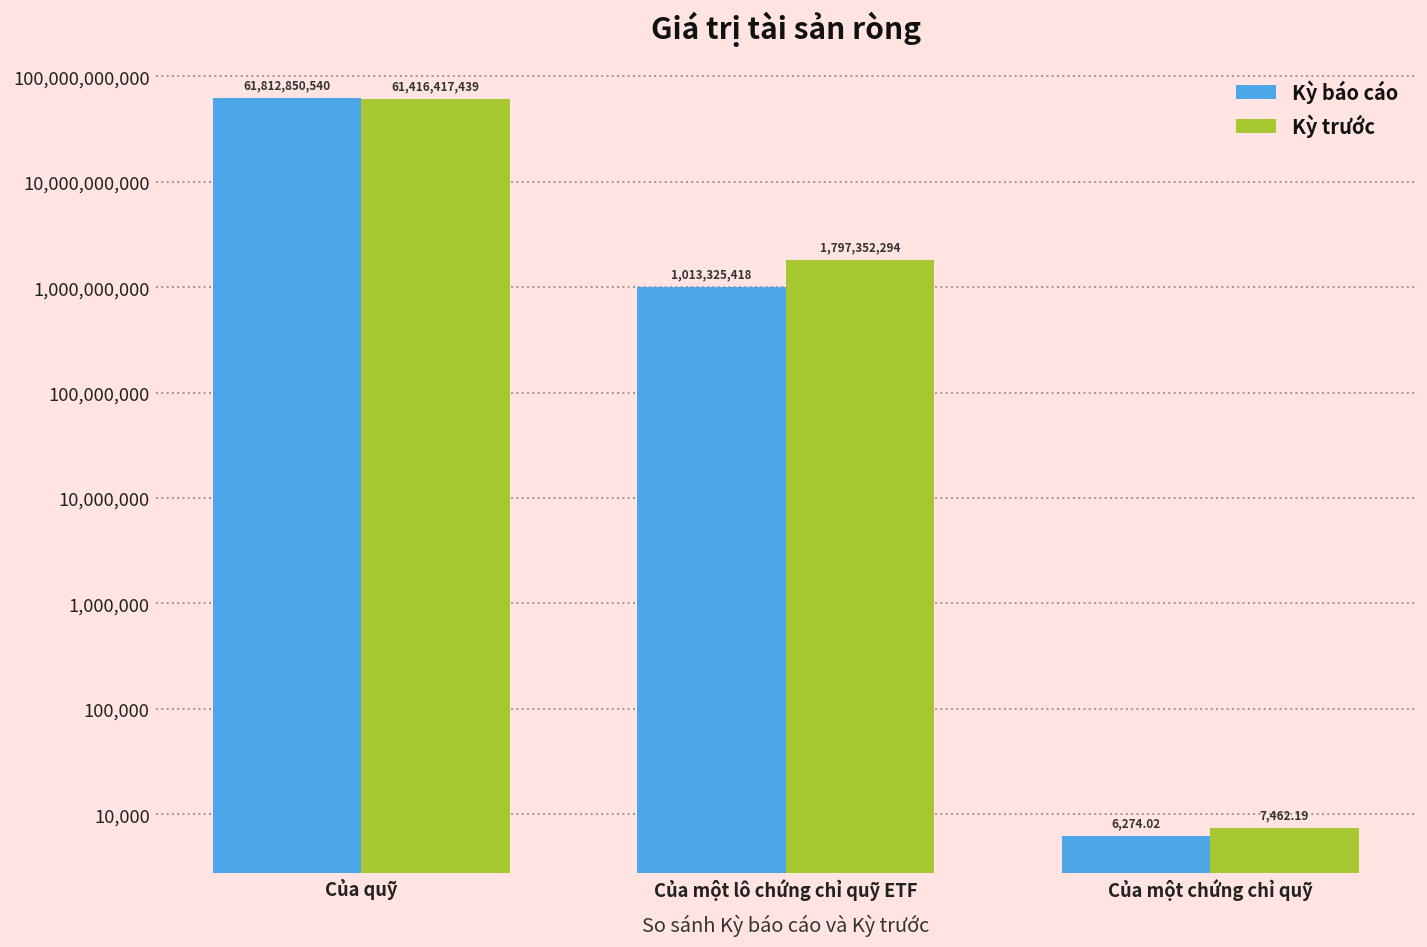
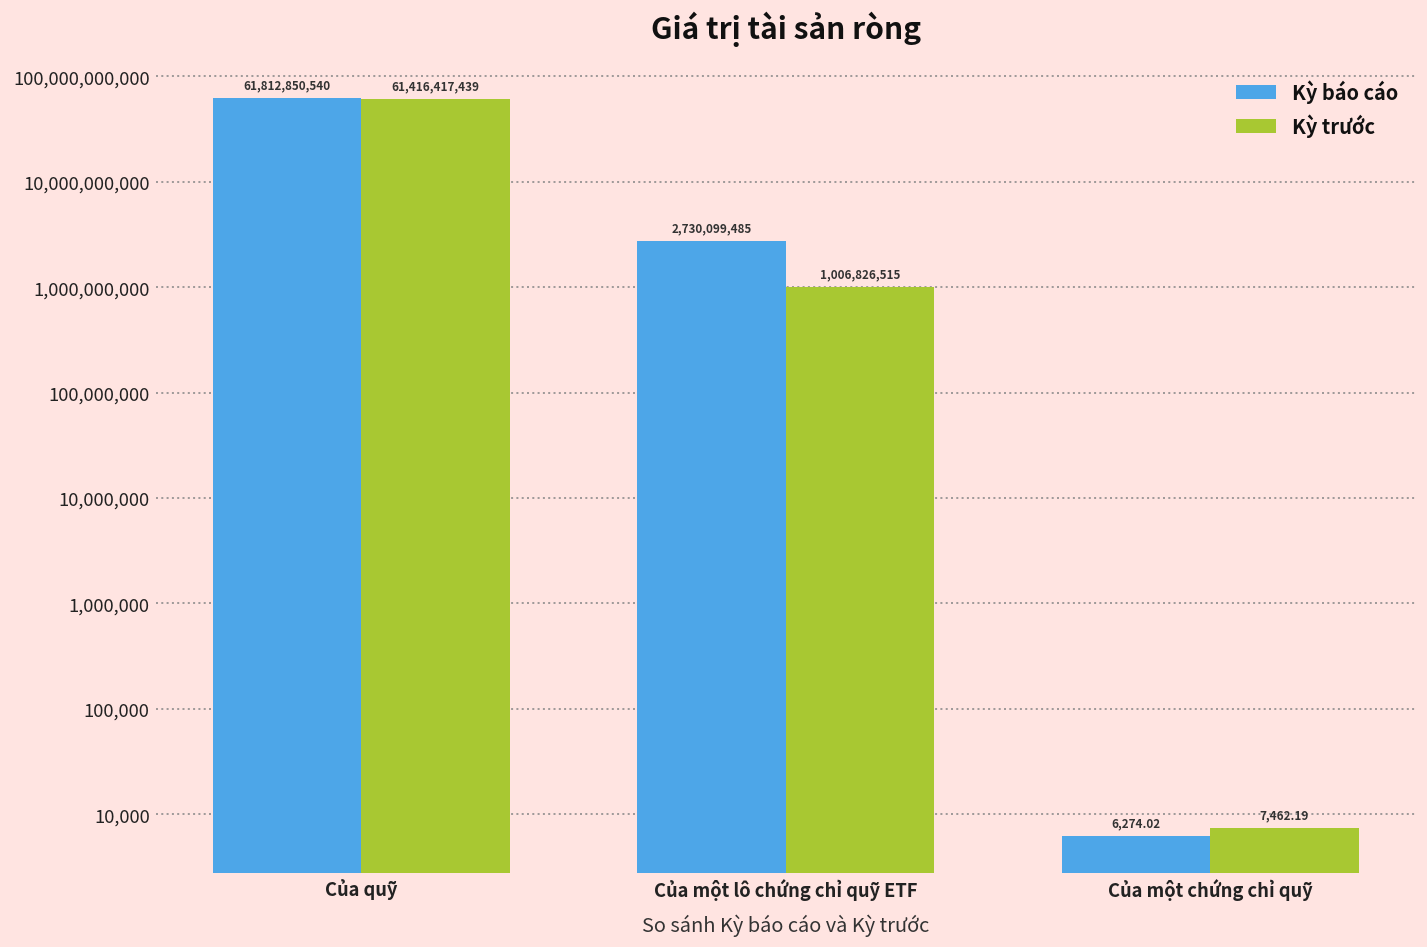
Kỳ báo cáo, Của một lô chứng chỉ quỹ ETF: 1,013,325,418 -> 2,730,099,485
Kỳ trước, Của một lô chứng chỉ quỹ ETF: 1,797,352,294 -> 1,006,826,515
